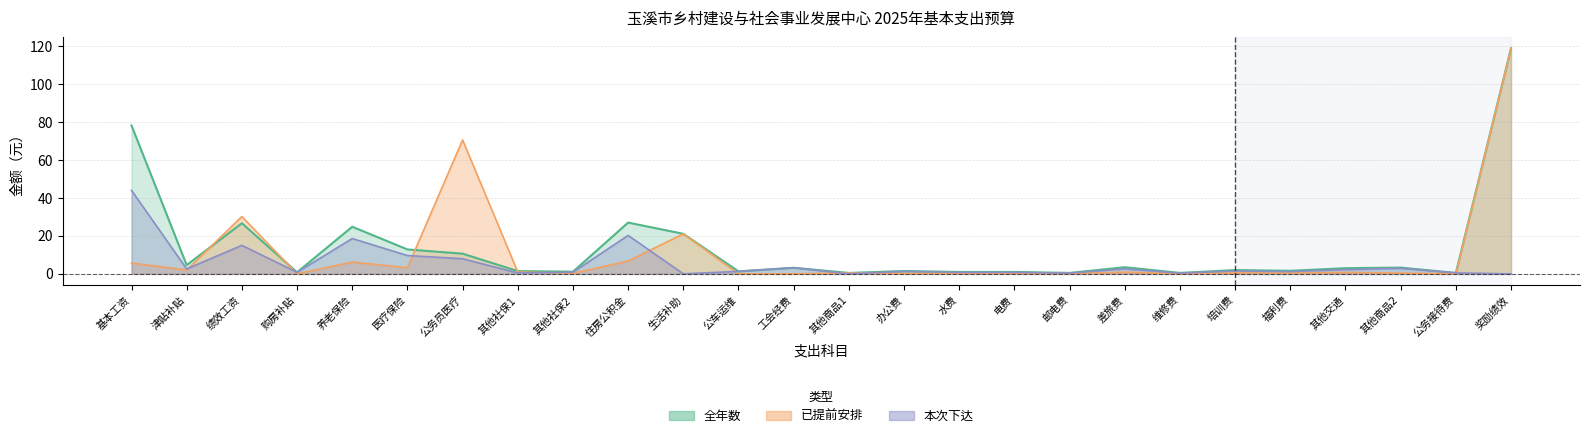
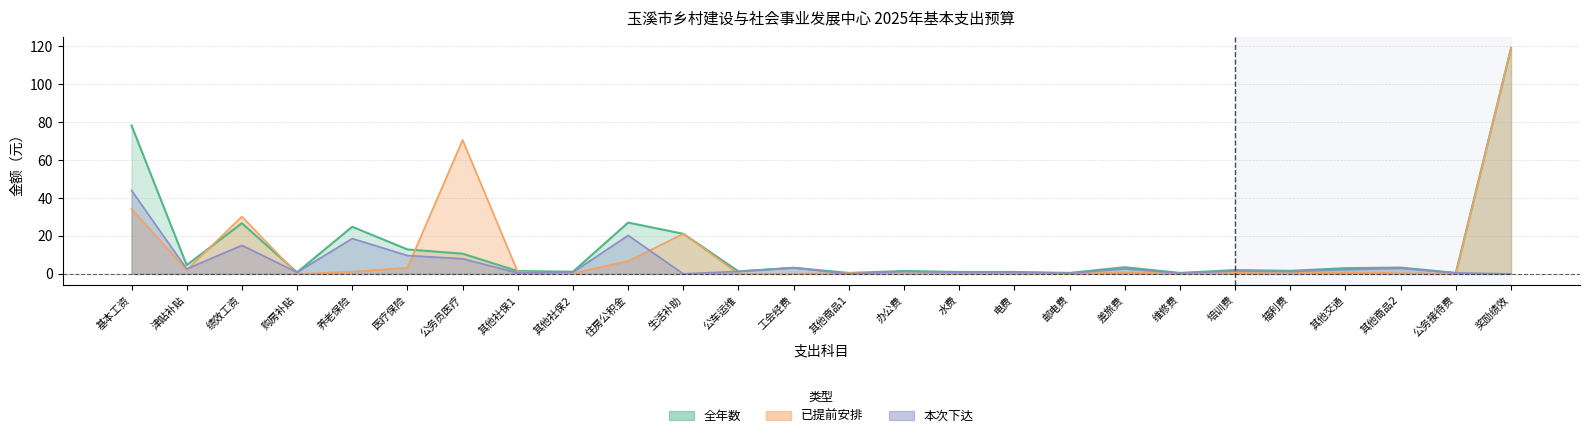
已提前安排, 基本工资: 6 -> 34
已提前安排, 养老保险: 6 -> 1
